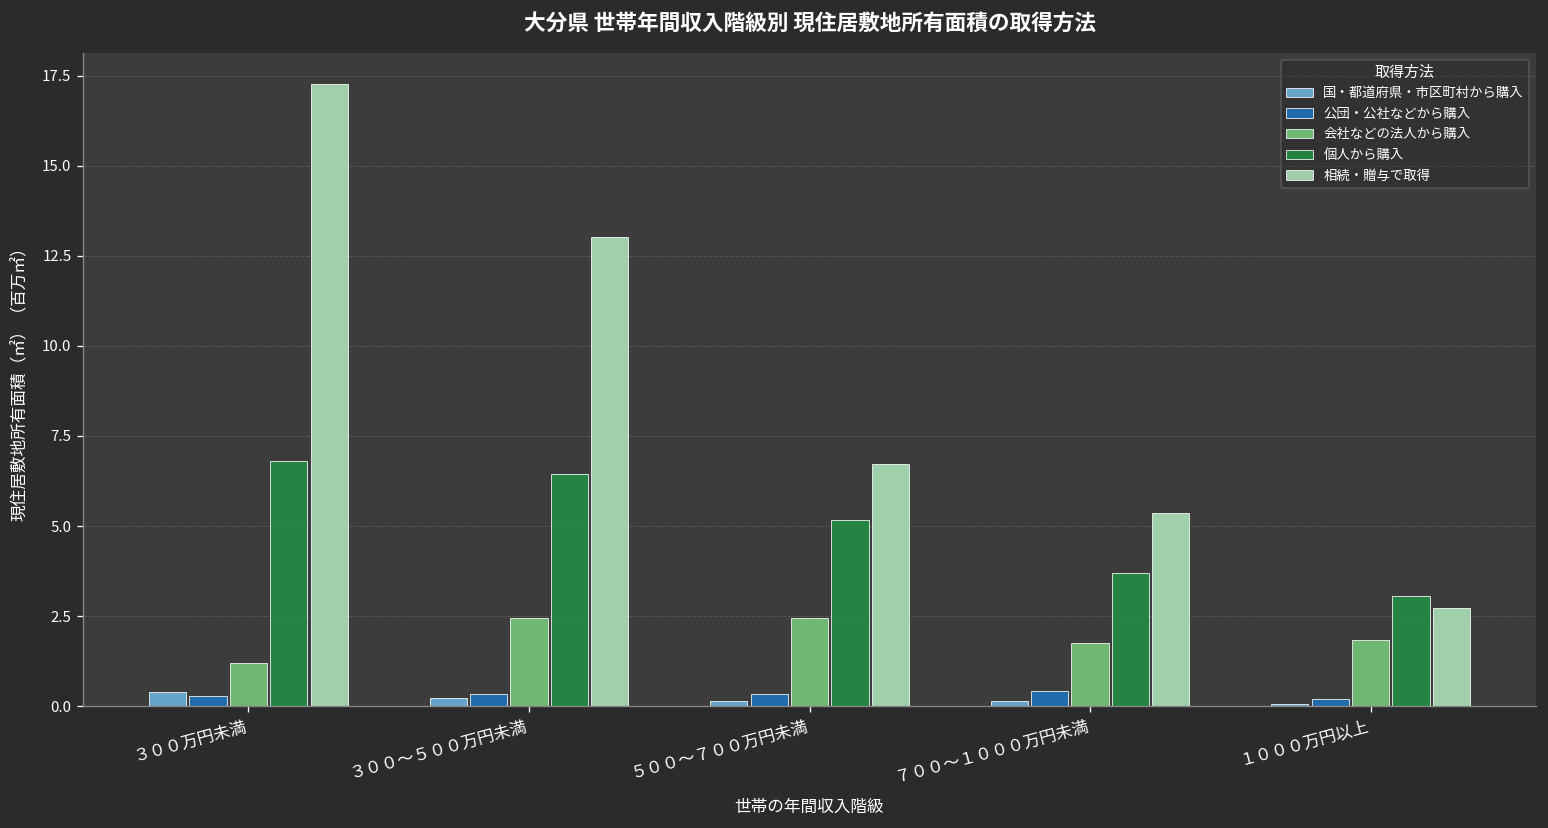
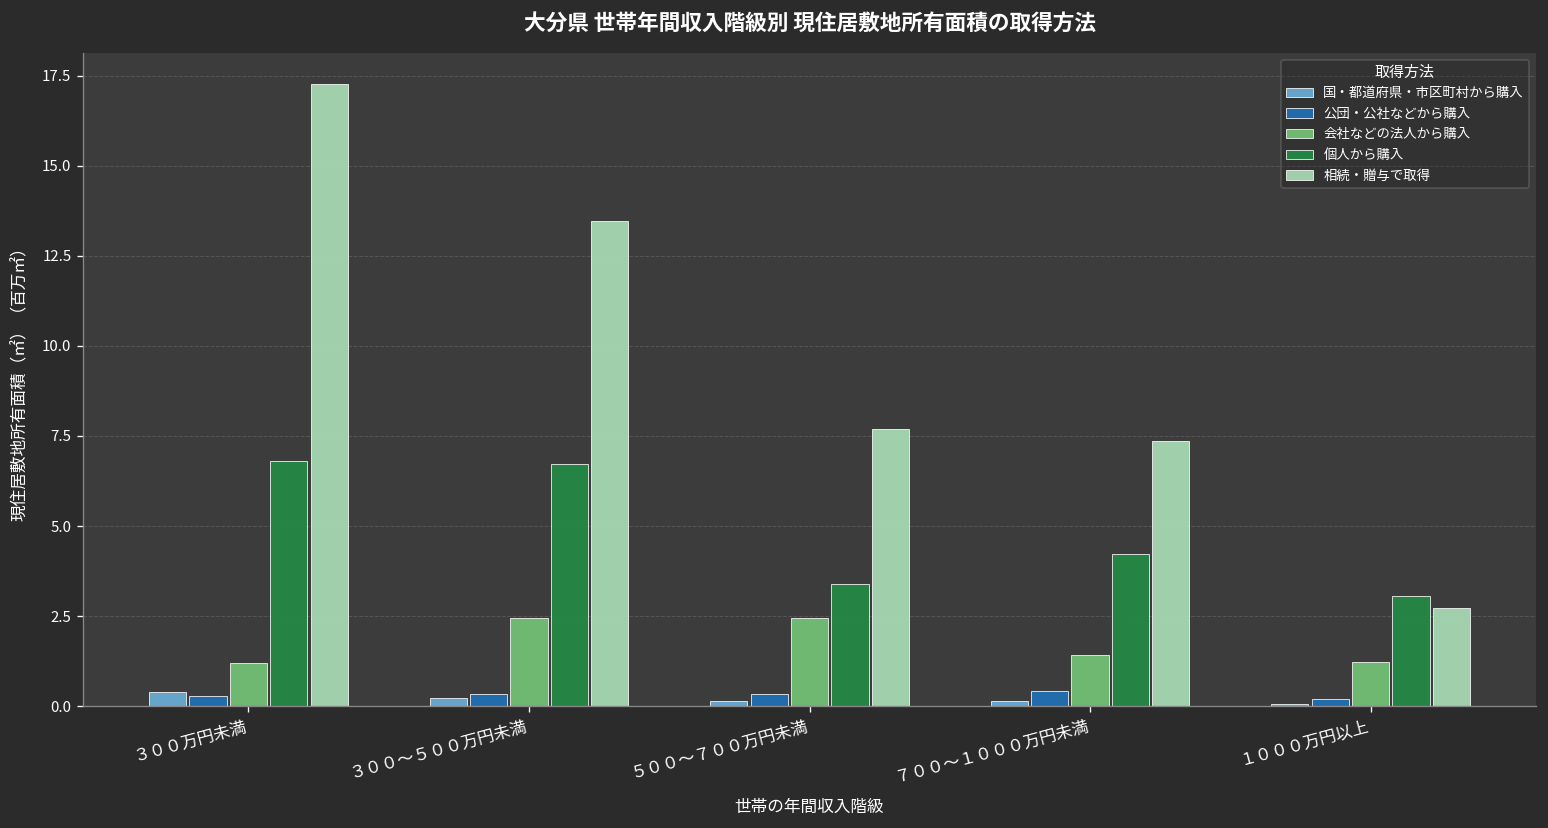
個人から購入, ３００～５００万円未満: 6.5 -> 6.7
相続・贈与で取得, ３００～５００万円未満: 13.0 -> 13.5
個人から購入, ５００～７００万円未満: 5.2 -> 3.4
相続・贈与で取得, ５００～７００万円未満: 6.7 -> 7.7
会社などの法人から購入, ７００～１０００万円未満: 1.8 -> 1.4
個人から購入, ７００～１０００万円未満: 3.7 -> 4.2
相続・贈与で取得, ７００～１０００万円未満: 5.4 -> 7.4
会社などの法人から購入, １０００万円以上: 1.8 -> 1.2
